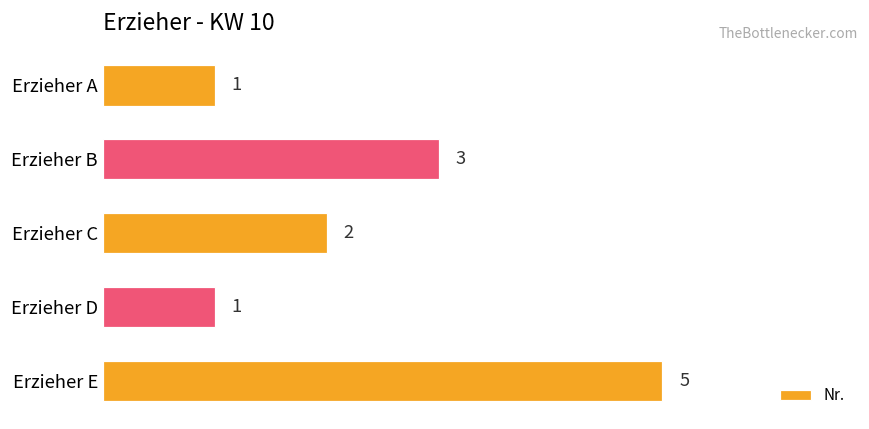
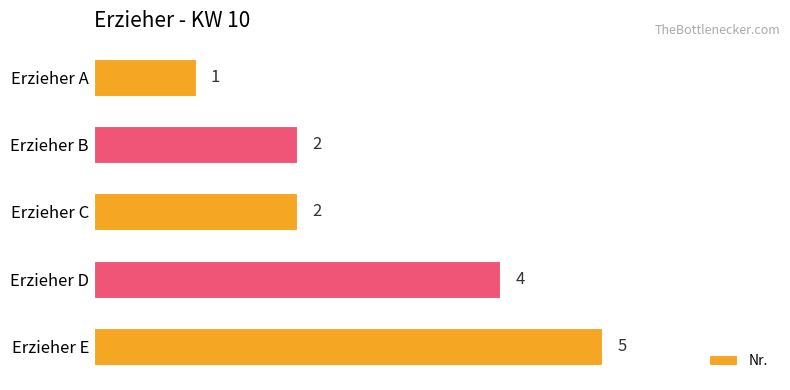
Erzieher B: 3 -> 2
Erzieher D: 1 -> 4
